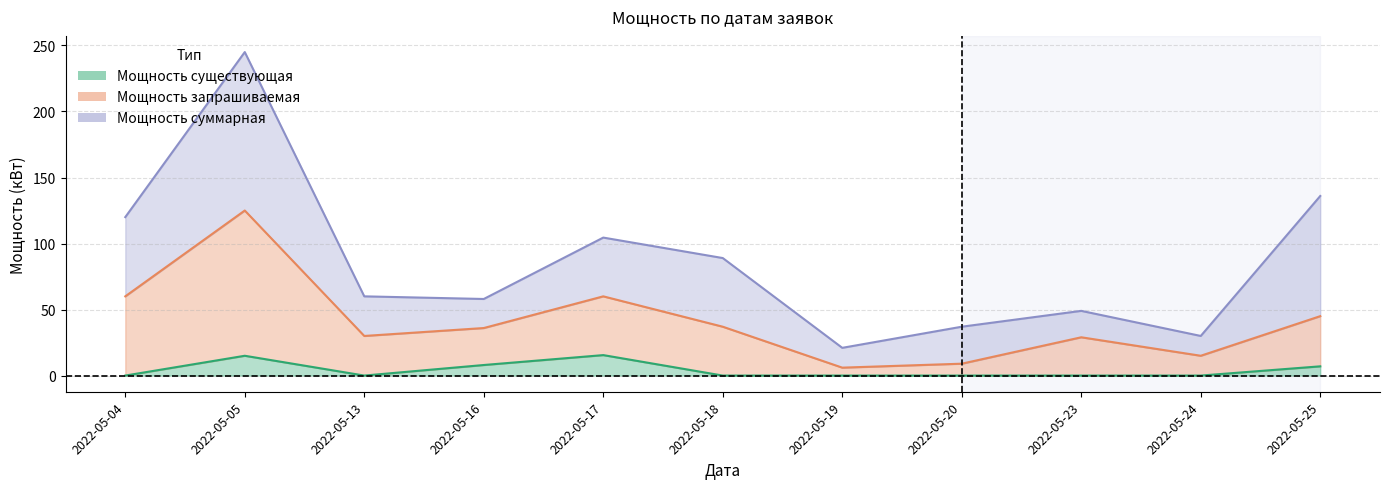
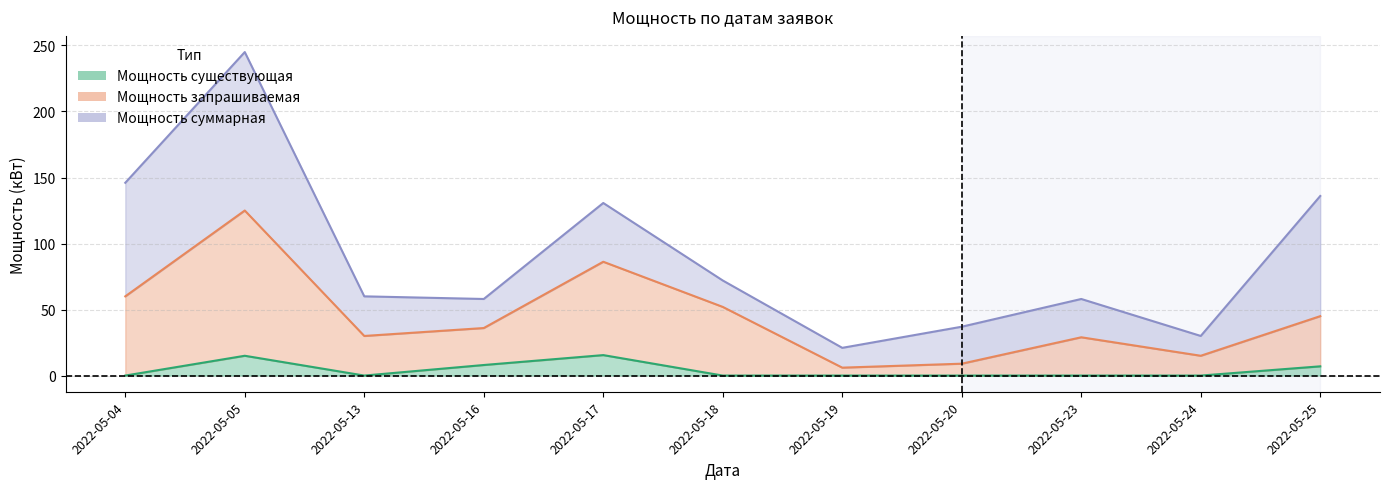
Мощность суммарная, 2022-05-04: 60 -> 86
Мощность запрашиваемая, 2022-05-17: 45 -> 71
Мощность запрашиваемая, 2022-05-18: 37 -> 52
Мощность суммарная, 2022-05-18: 52 -> 20
Мощность суммарная, 2022-05-23: 20 -> 29
